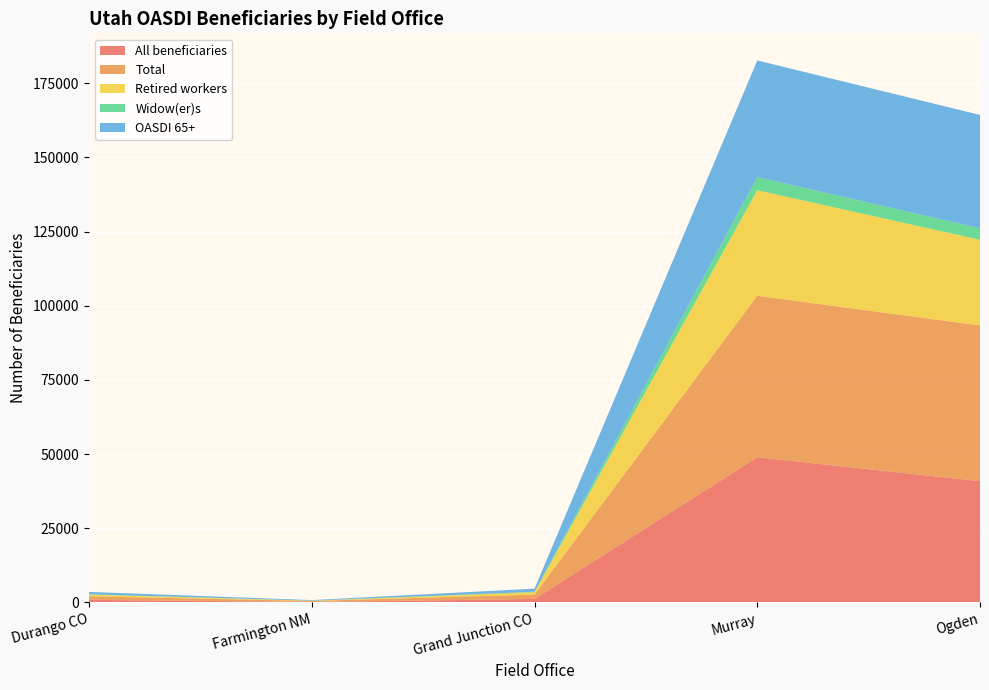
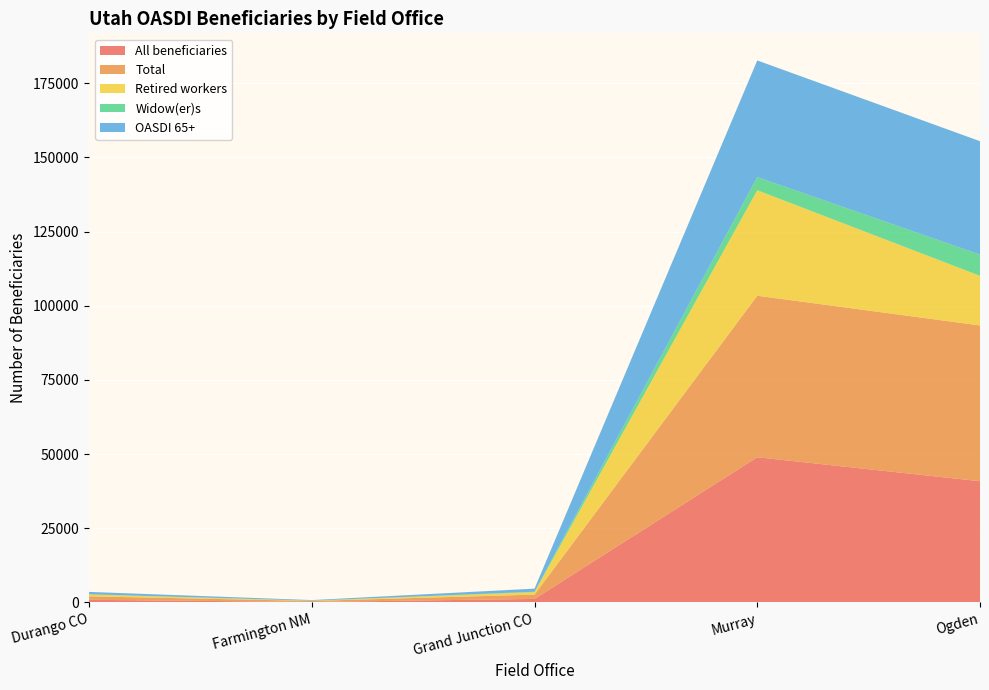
Retired workers, Ogden: 29000 -> 17000
Widow(er)s, Ogden: 4000 -> 7000
